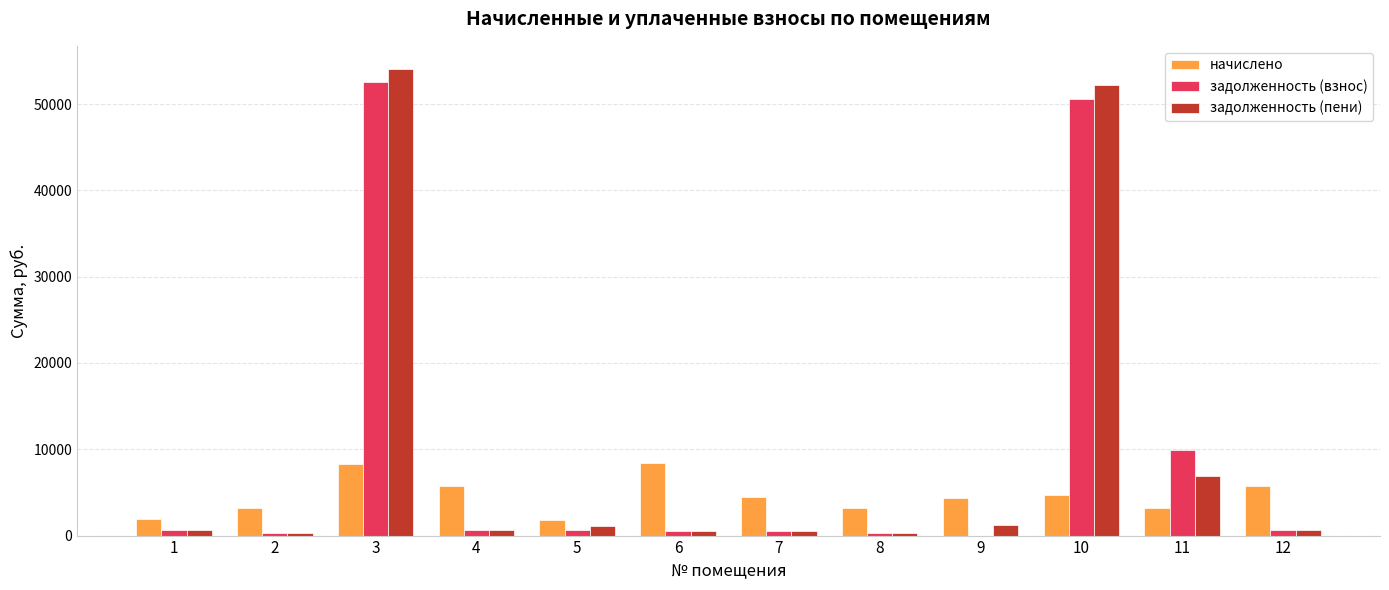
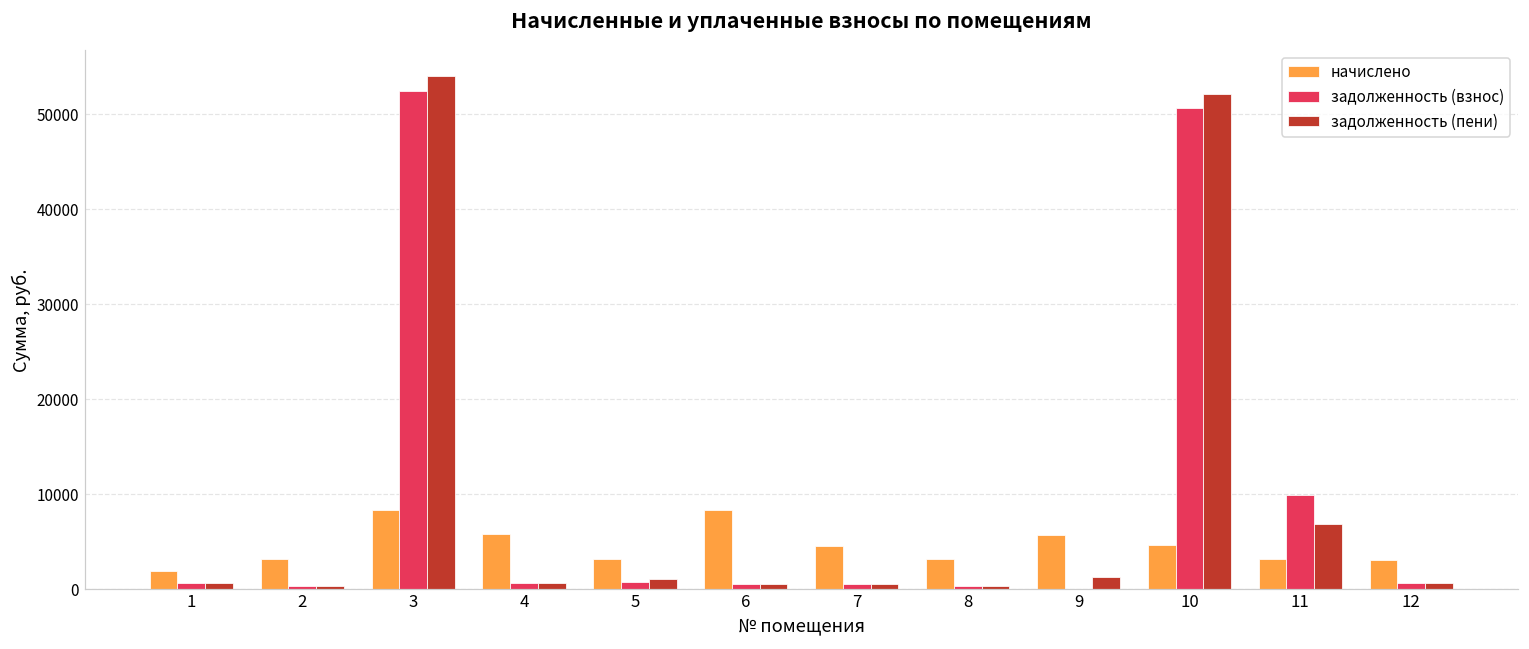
начислено, 5: 2000 -> 3000
начислено, 9: 4000 -> 6000
начислено, 12: 6000 -> 3000
